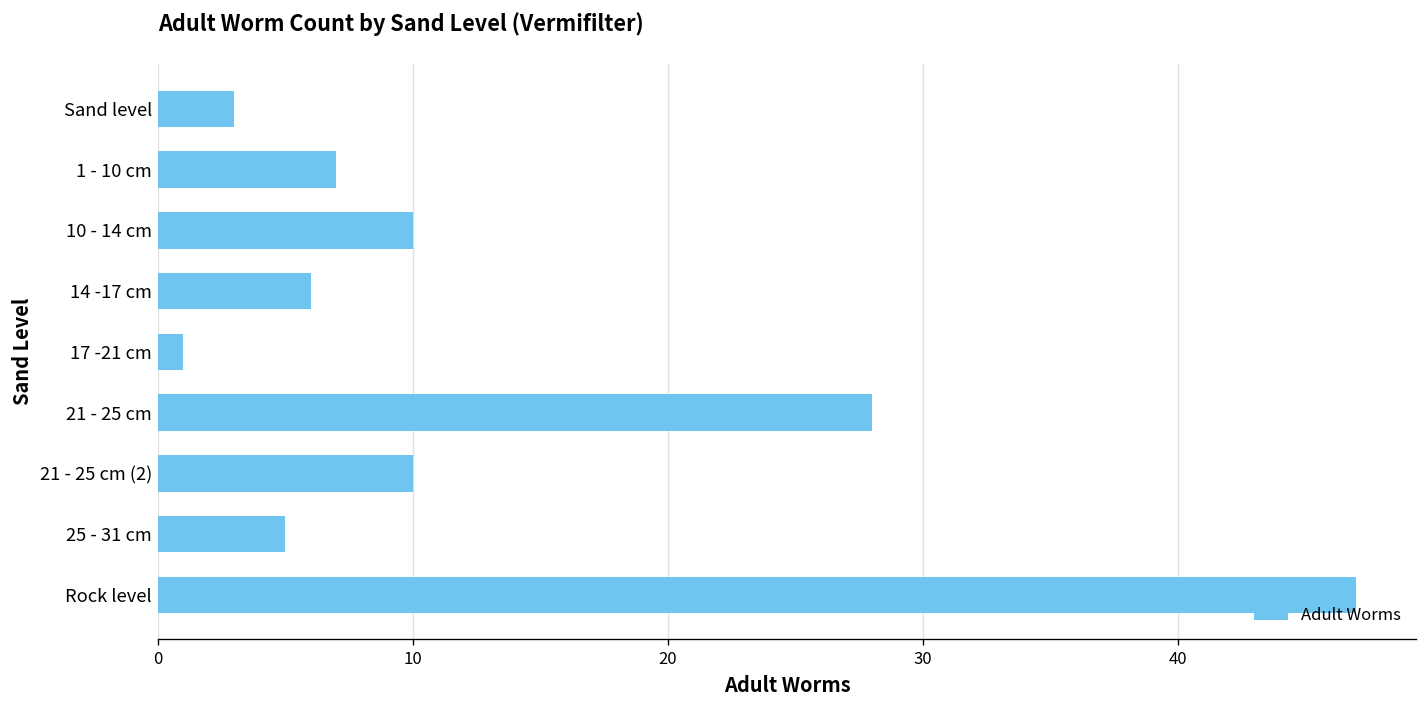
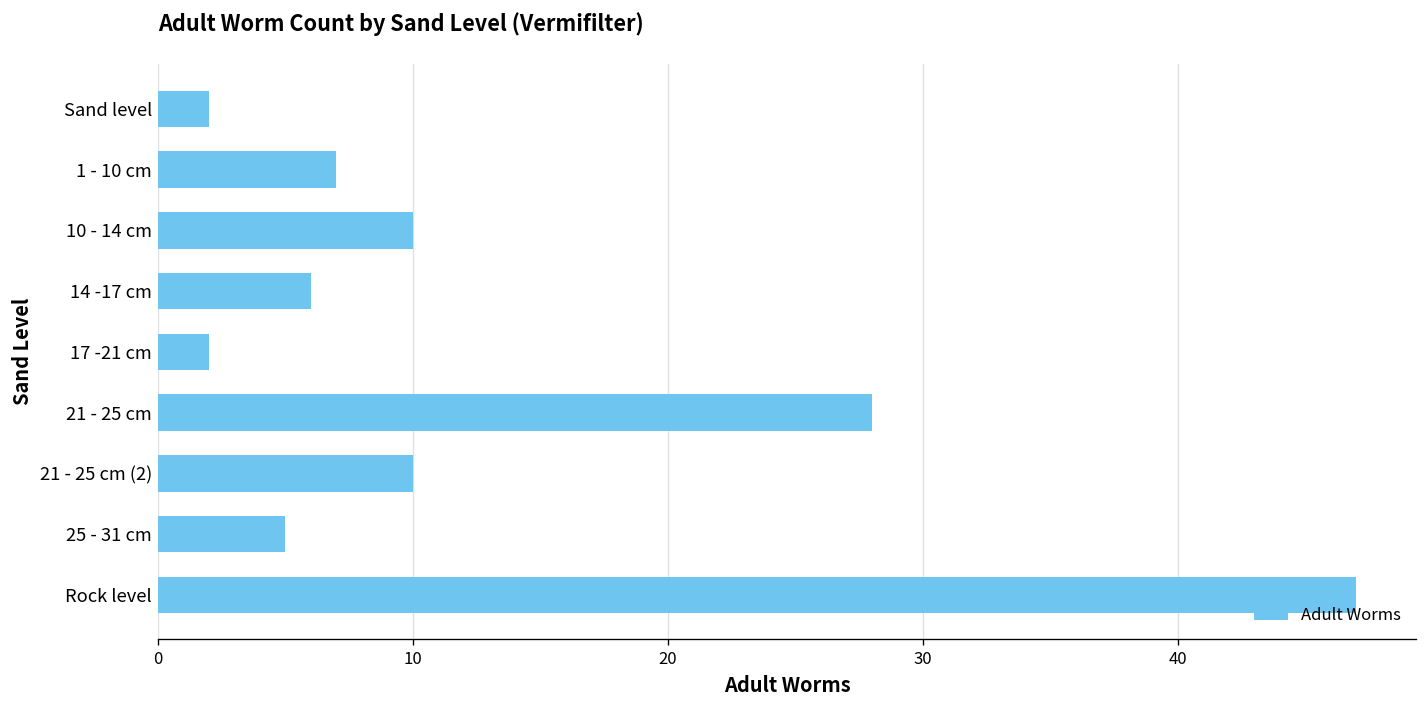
Sand level: 3 -> 2
17 -21 cm: 1 -> 2
